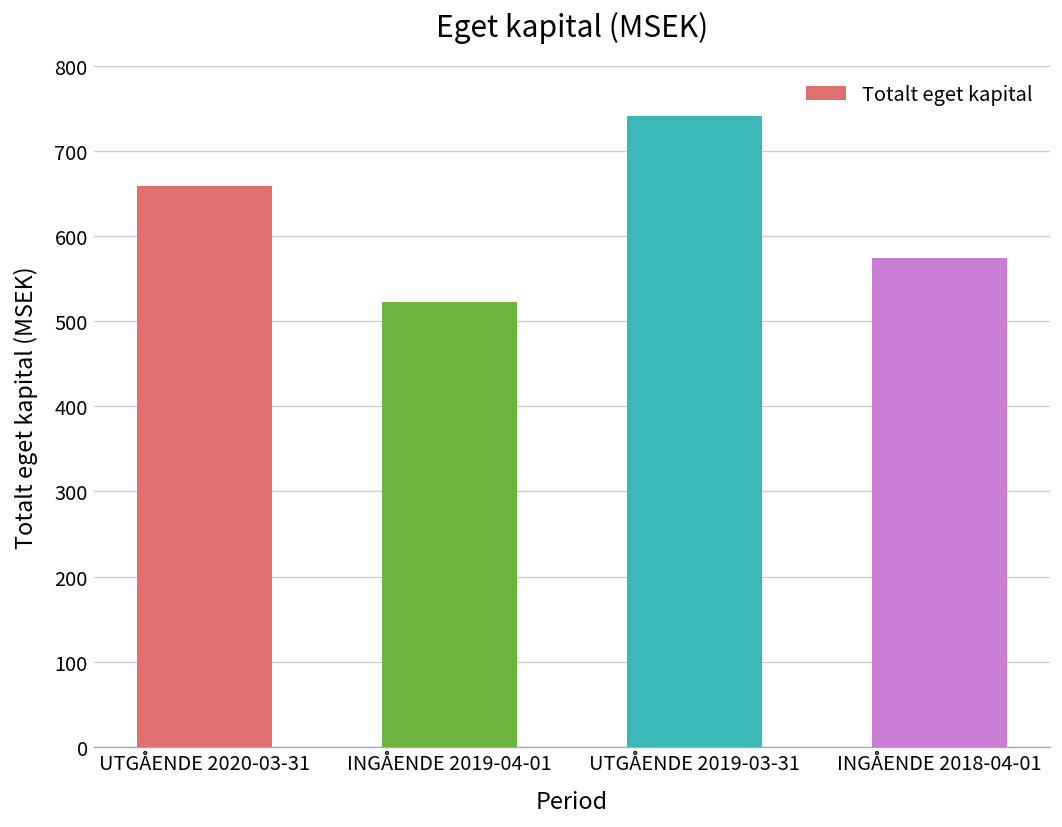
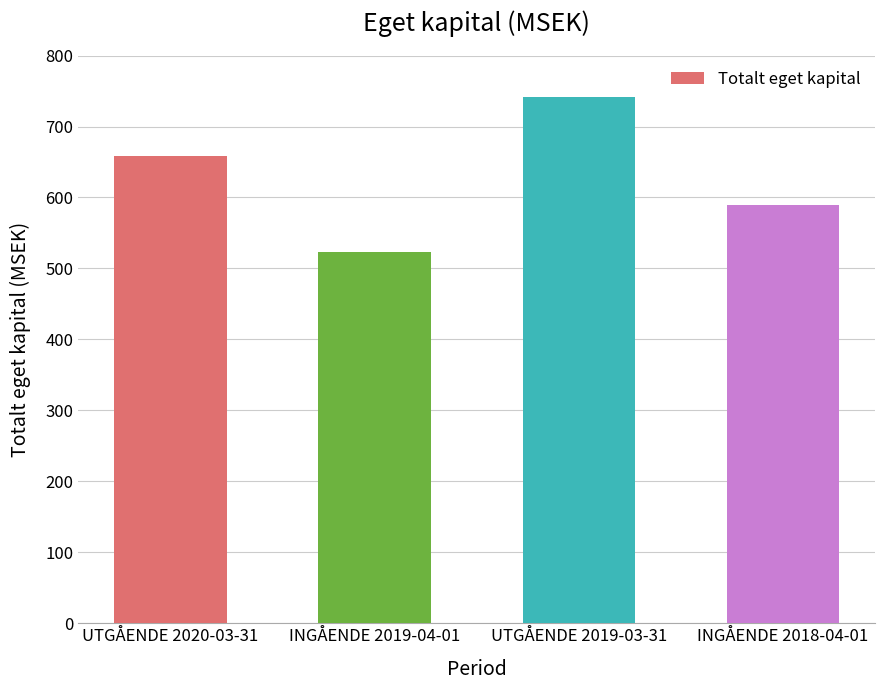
INGÅENDE 2018-04-01: 570 -> 590
